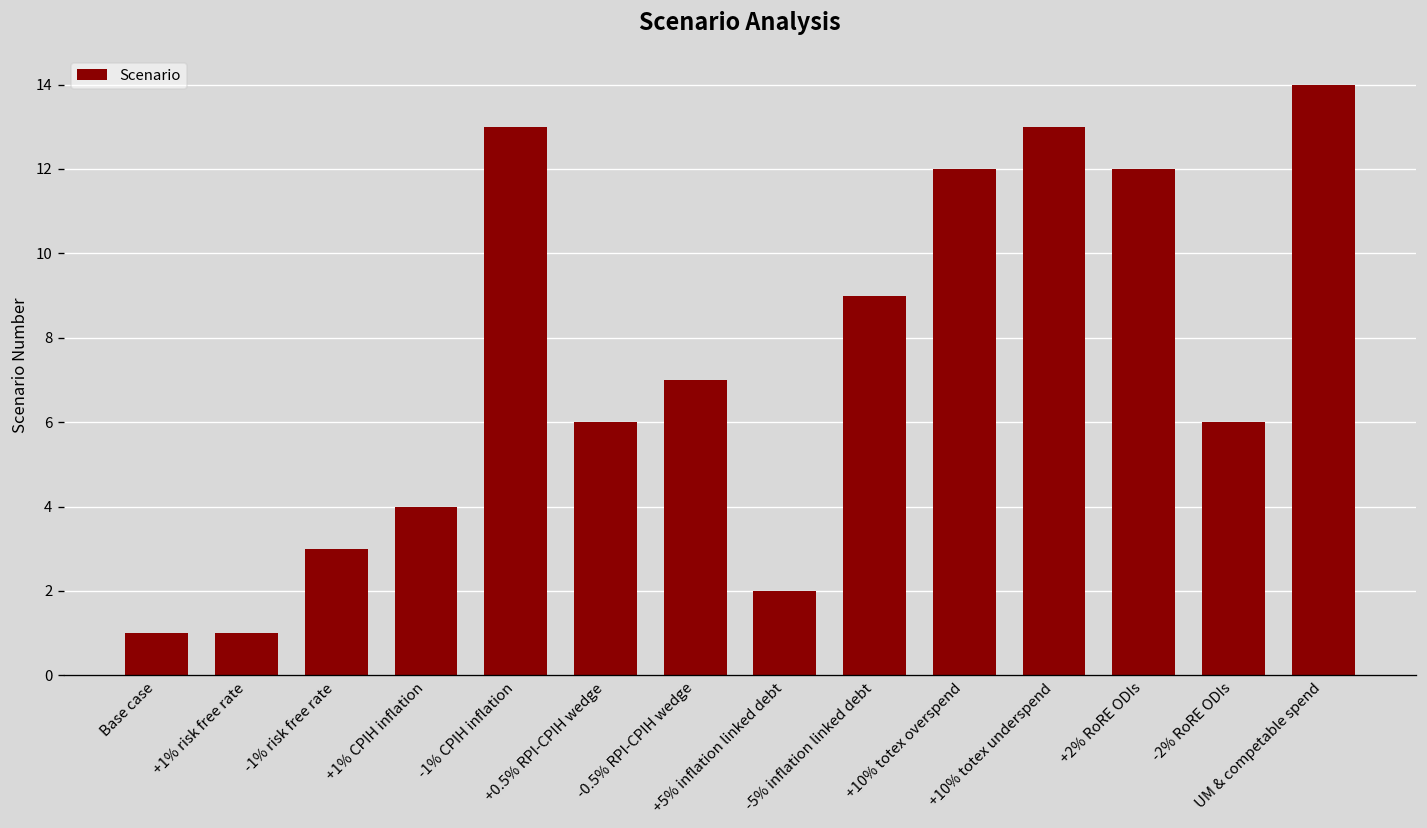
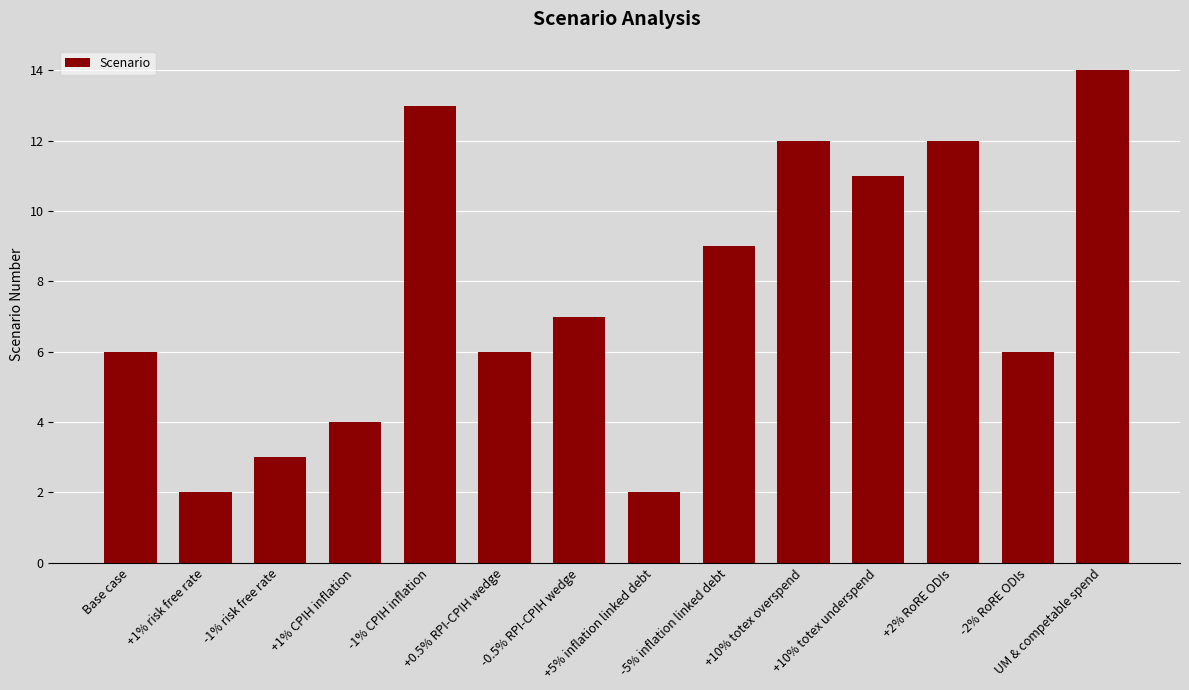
Base case: 1 -> 6
+1% risk free rate: 1 -> 2
+10% totex underspend: 13 -> 11
